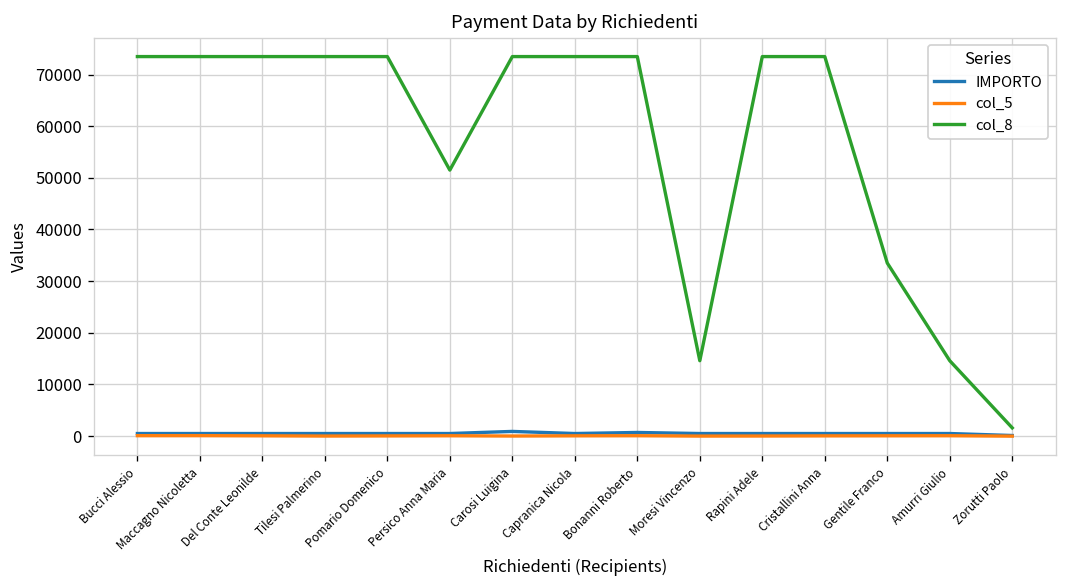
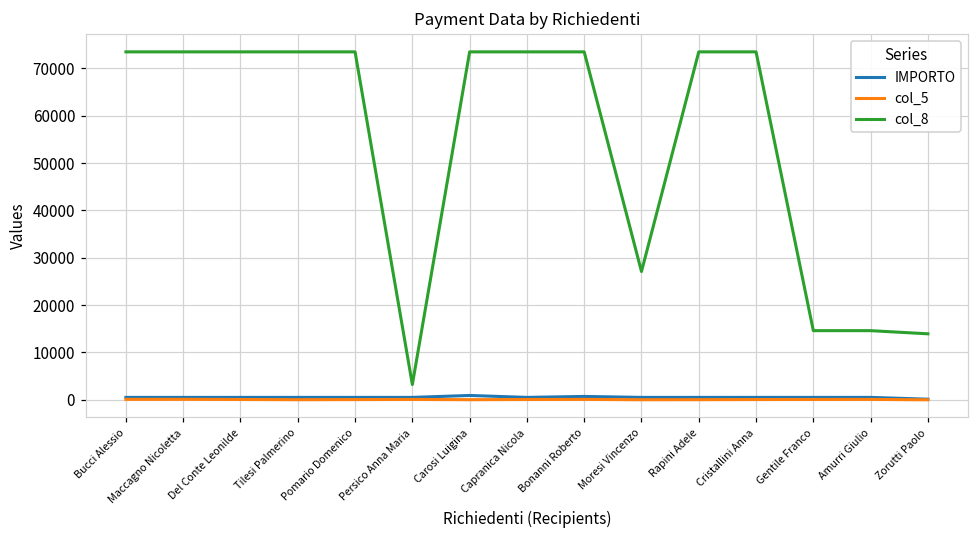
col_8, Persico Anna Maria: 51000 -> 3000
col_8, Moresi Vincenzo: 15000 -> 27000
col_8, Gentile Franco: 34000 -> 15000
col_8, Zorutti Paolo: 2000 -> 14000
